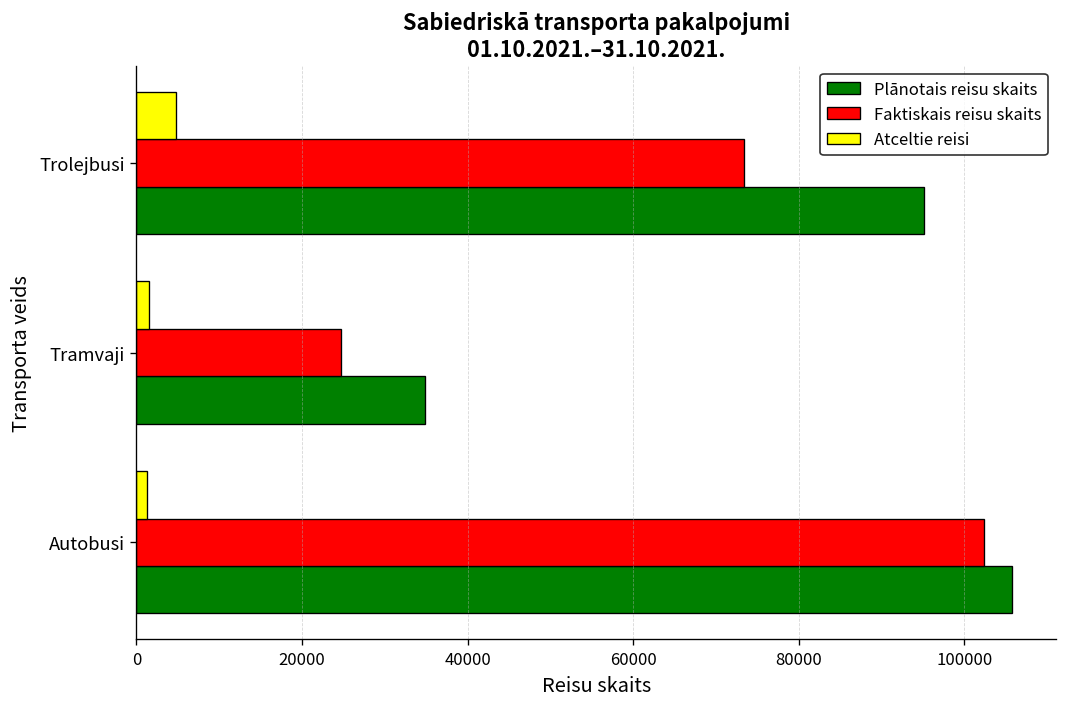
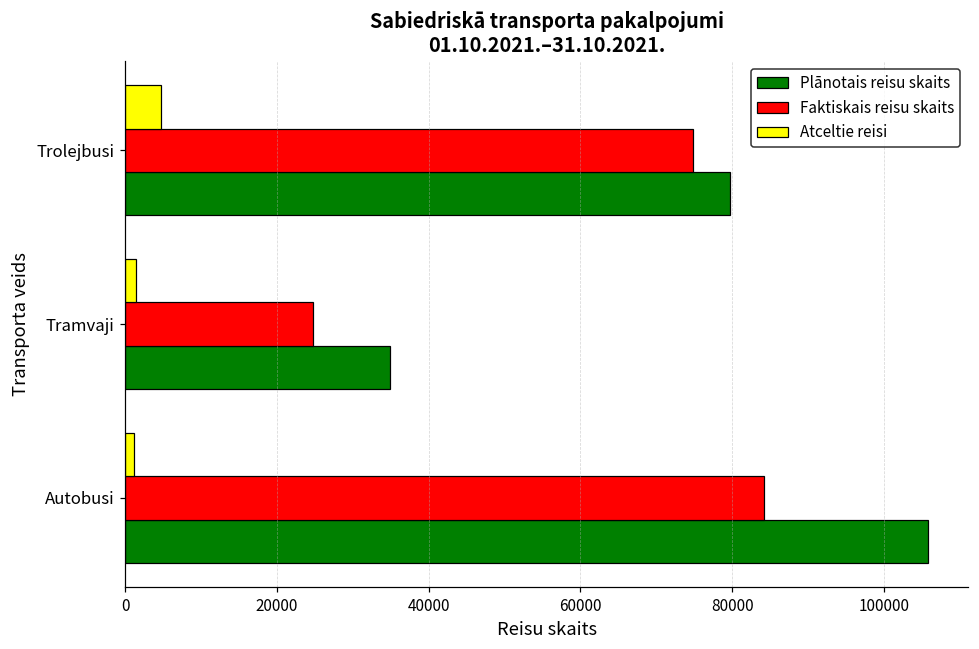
Faktiskais reisu skaits, Trolejbusi: 73000 -> 75000
Plānotais reisu skaits, Trolejbusi: 95000 -> 80000
Faktiskais reisu skaits, Autobusi: 102000 -> 84000
